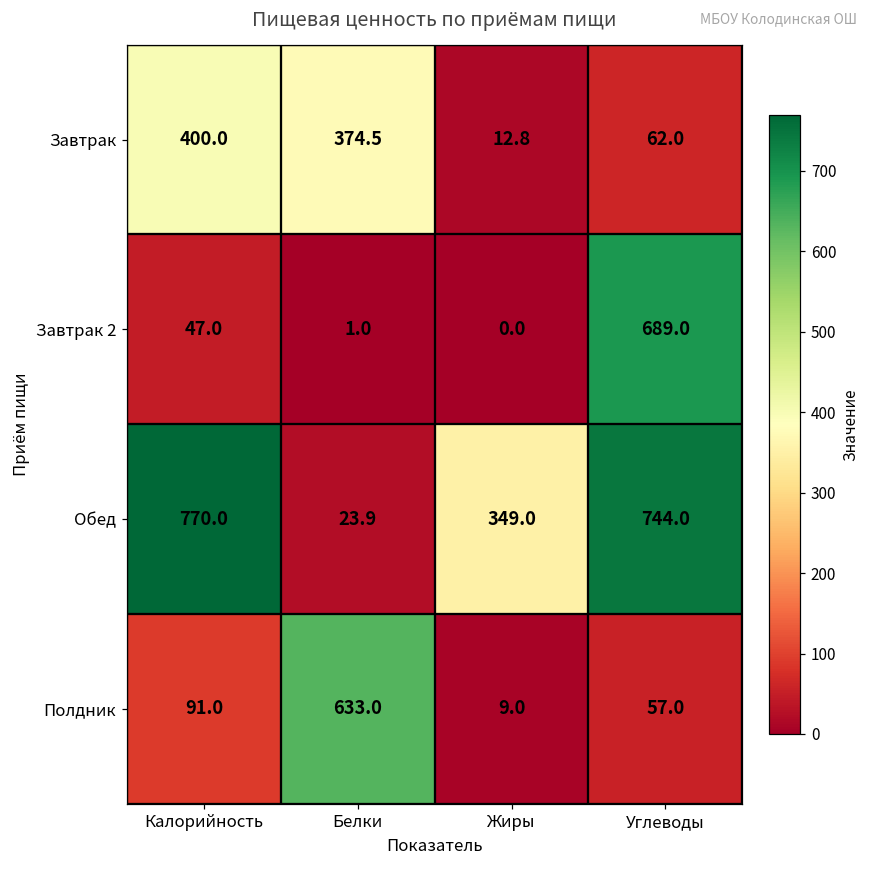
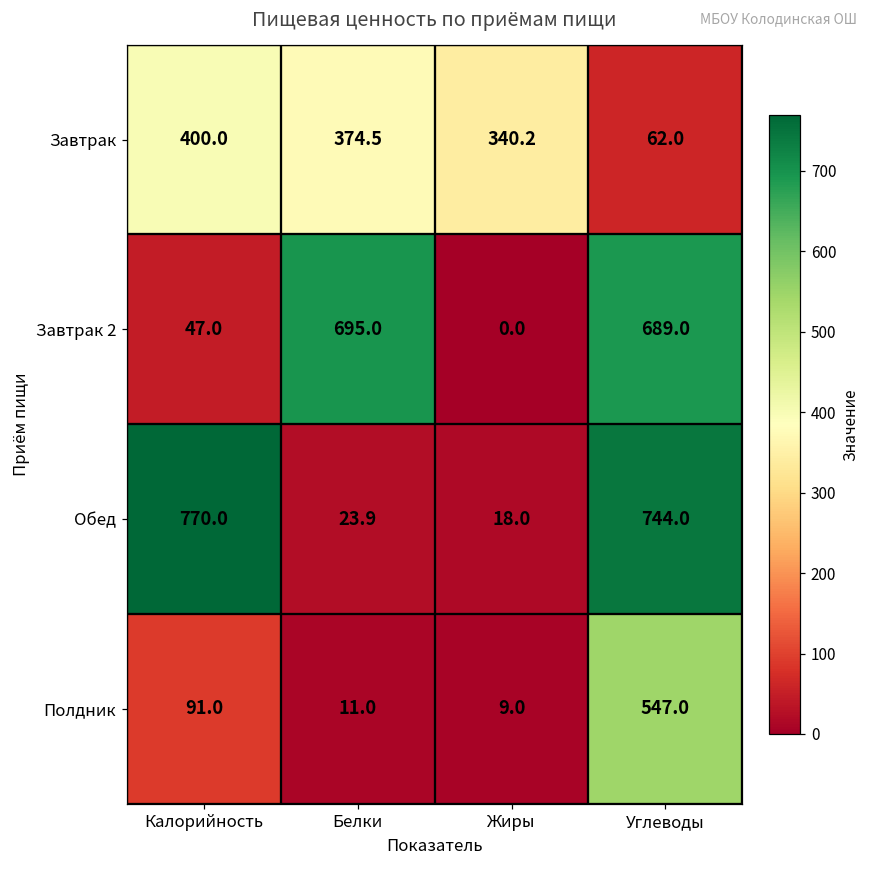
Завтрак, Жиры: 12.8 -> 340.2
Завтрак 2, Белки: 1.0 -> 695.0
Обед, Жиры: 349.0 -> 18.0
Полдник, Белки: 633.0 -> 11.0
Полдник, Углеводы: 57.0 -> 547.0
